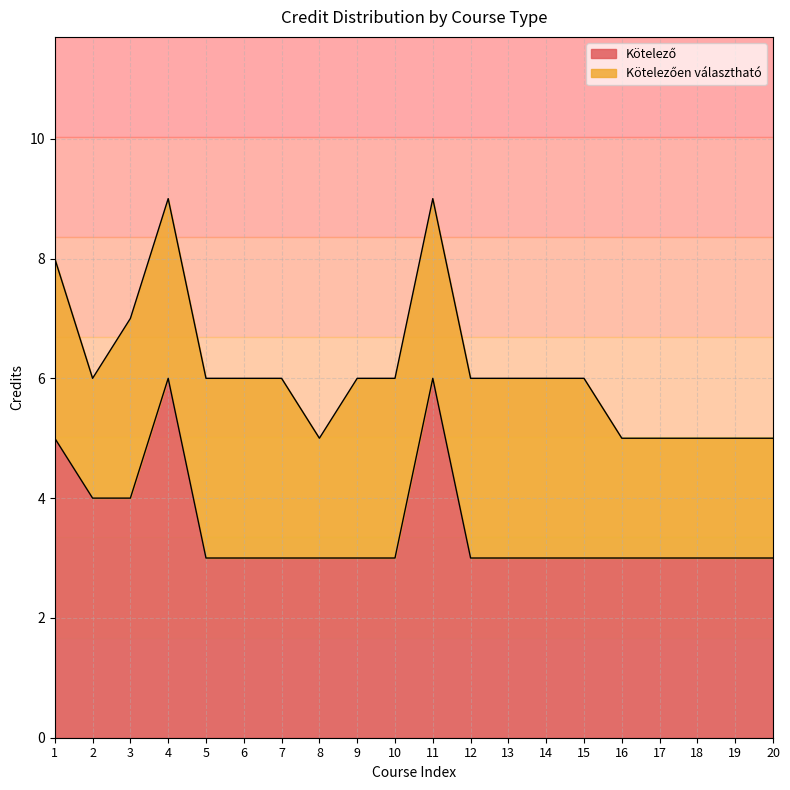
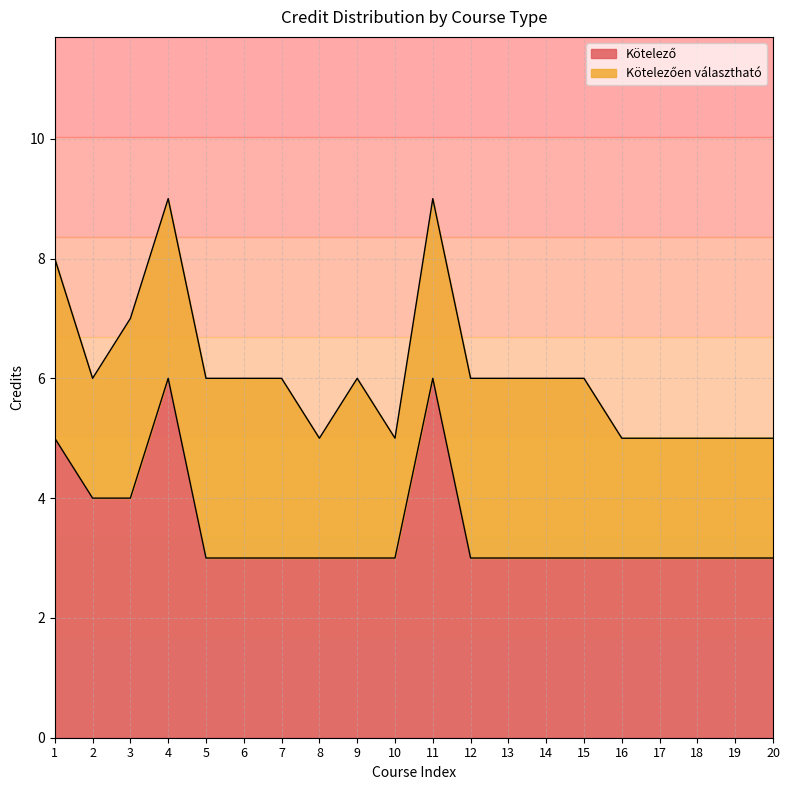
Kötelezően választható, 10: 3 -> 2
